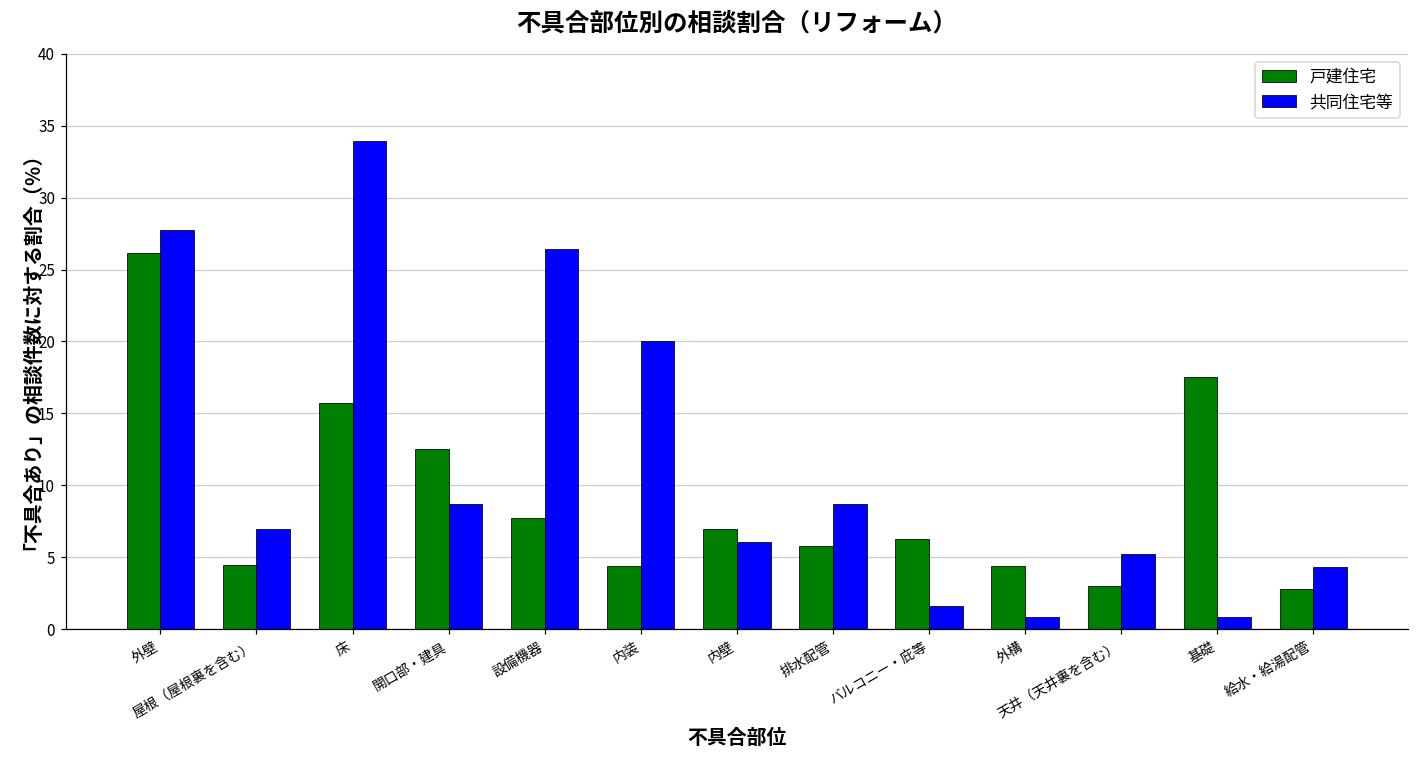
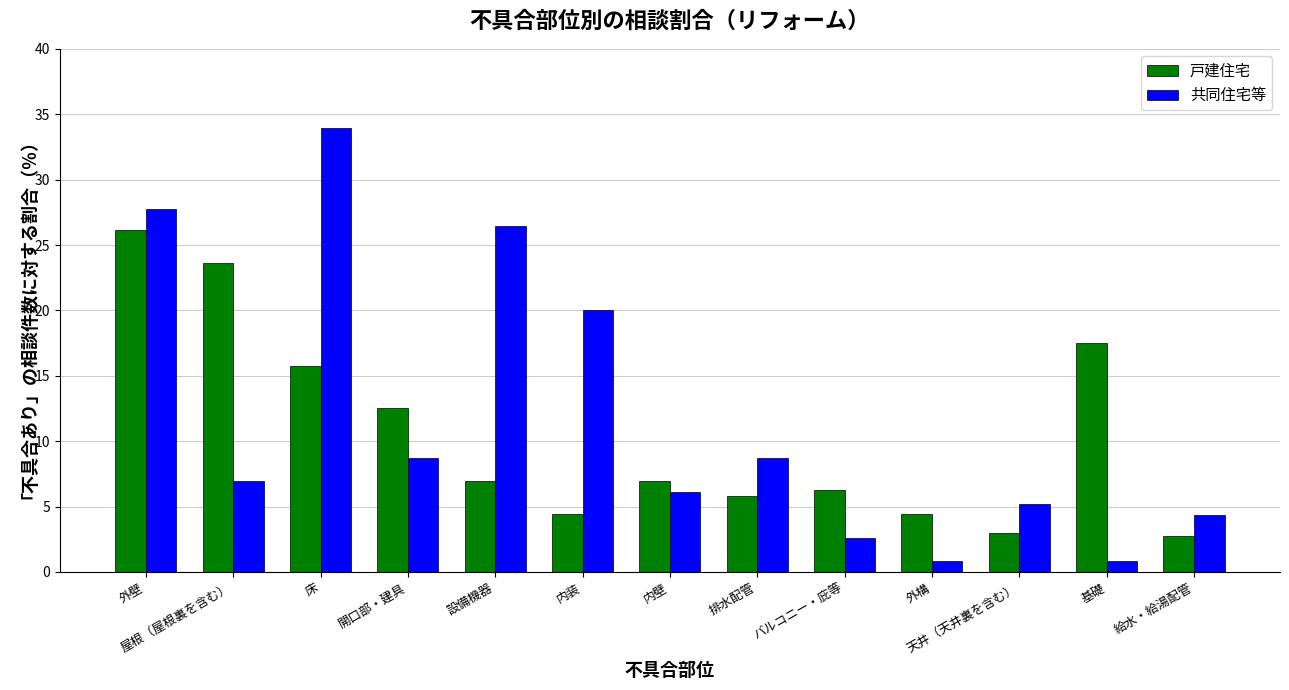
戸建住宅, 屋根（屋根裏を含む）: 4.4 -> 23.6
戸建住宅, 設備機器: 7.8 -> 6.9
共同住宅等, バルコニー・庇等: 1.6 -> 2.6
